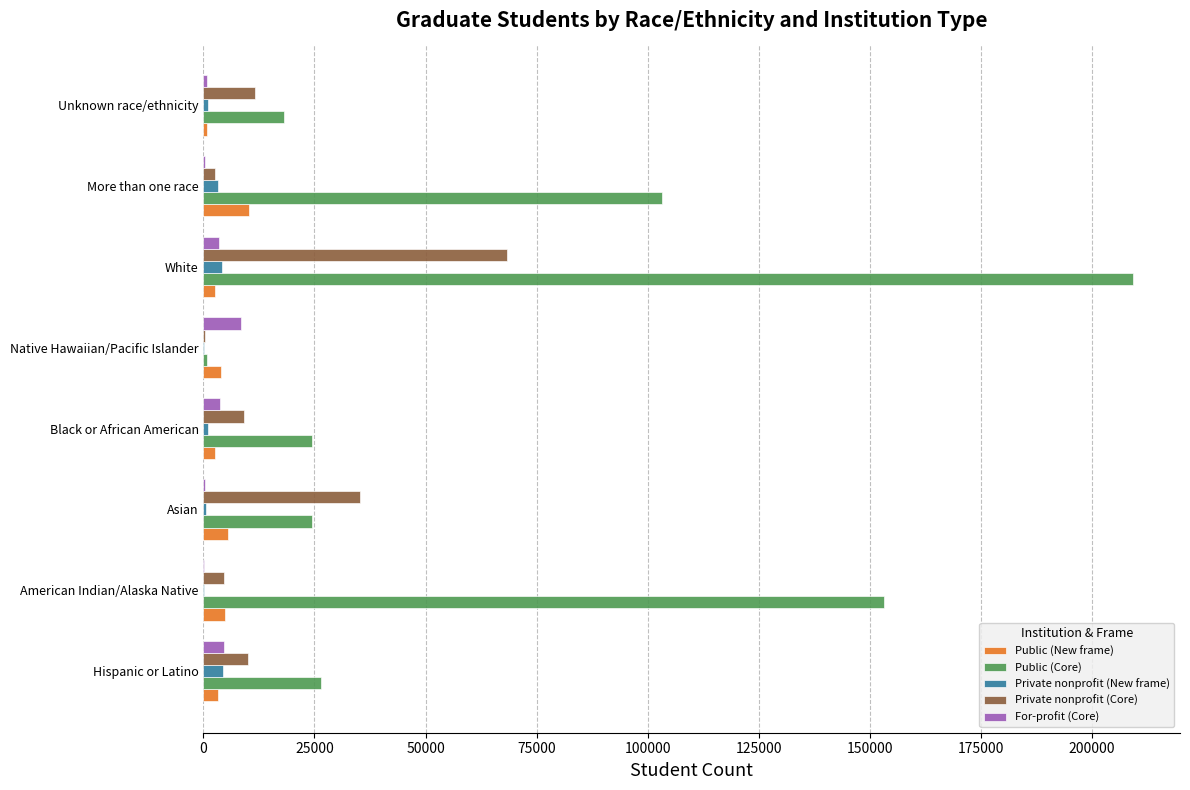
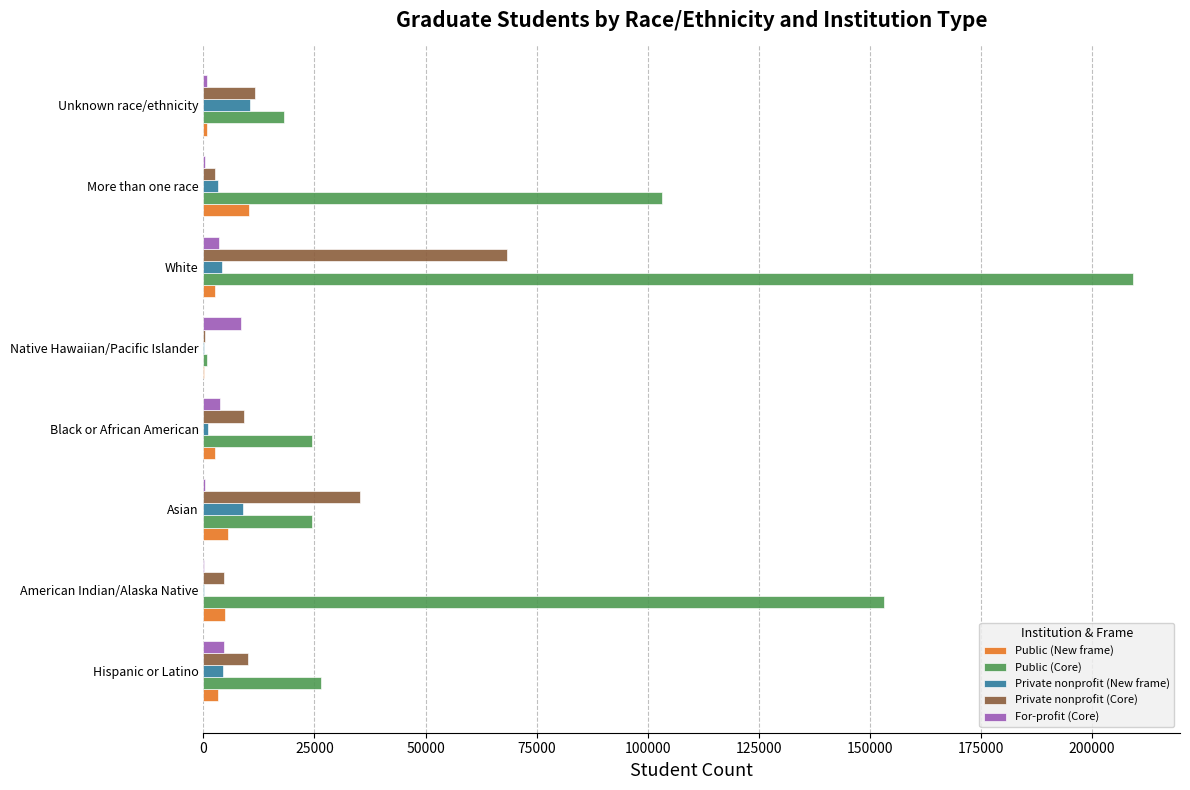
Private nonprofit (New frame), Unknown race/ethnicity: 1000 -> 10000
Public (New frame), Native Hawaiian/Pacific Islander: 4000 -> 0
Private nonprofit (New frame), Asian: 1000 -> 9000
